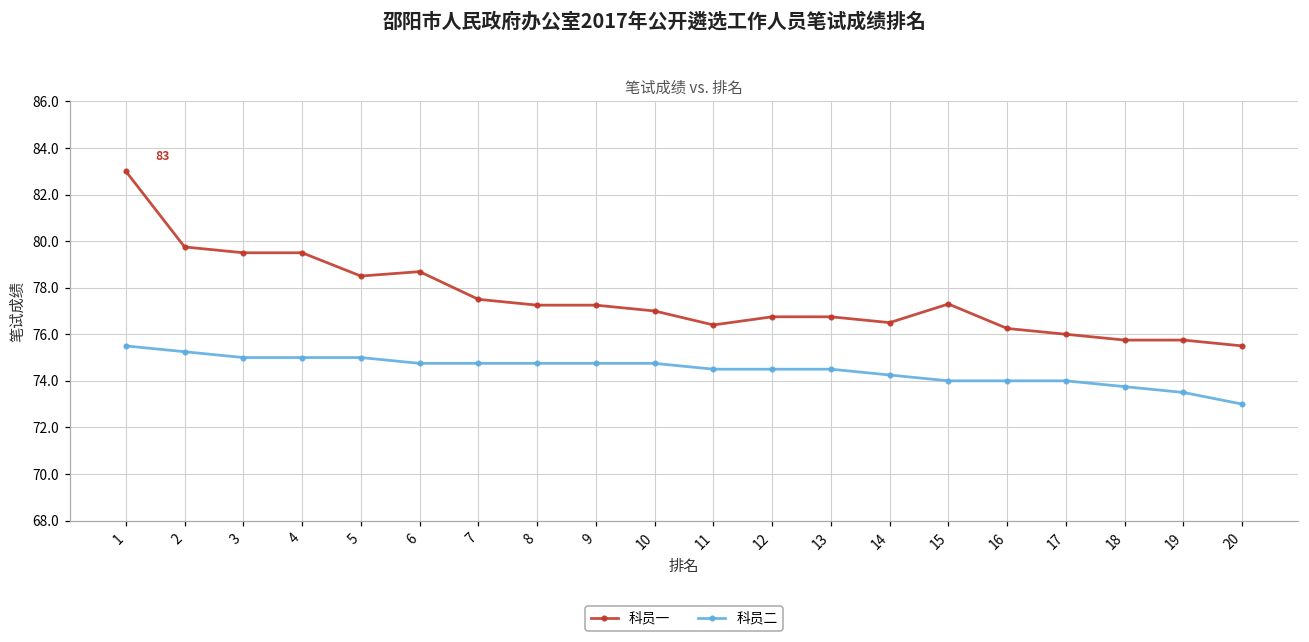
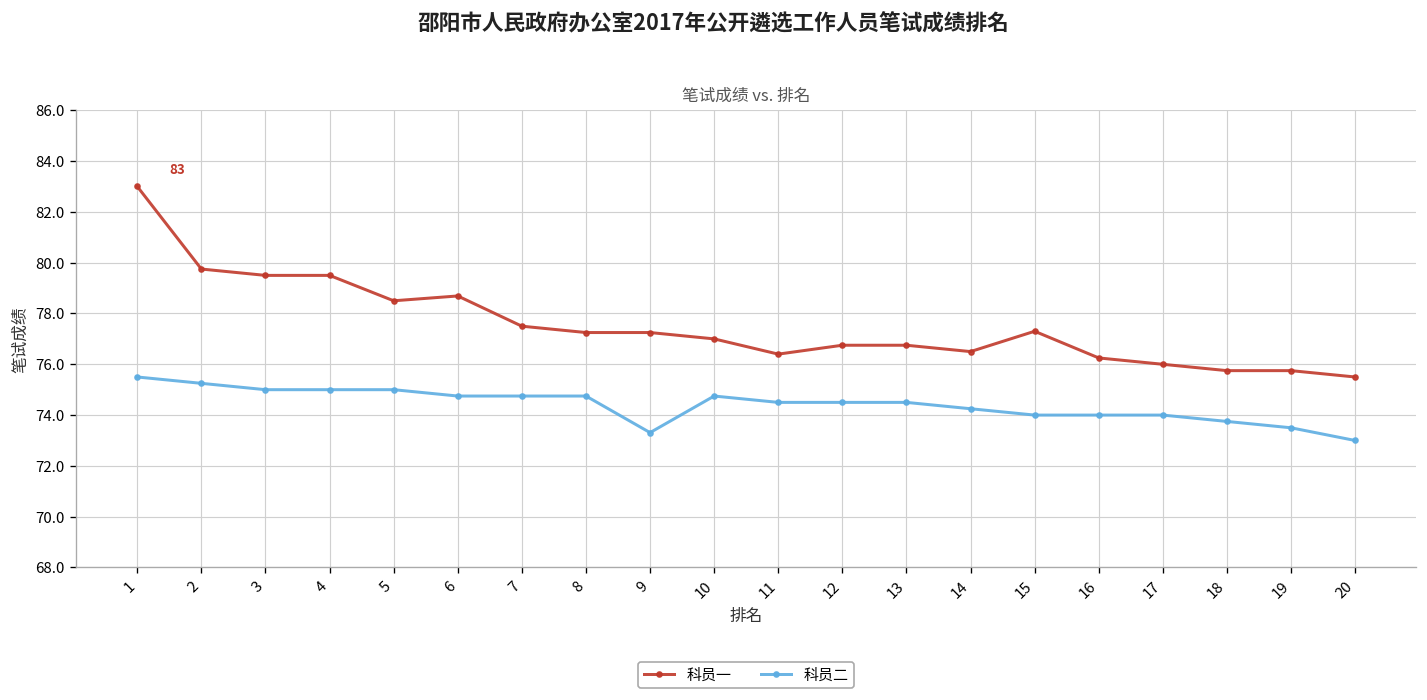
科员二, 9: 74.8 -> 73.3
